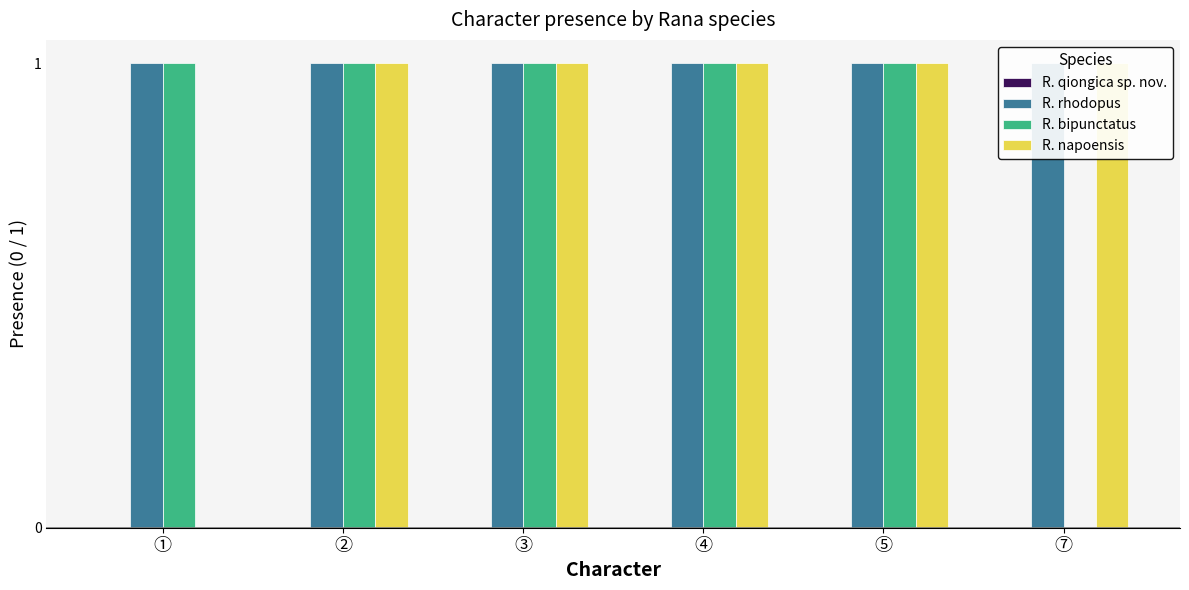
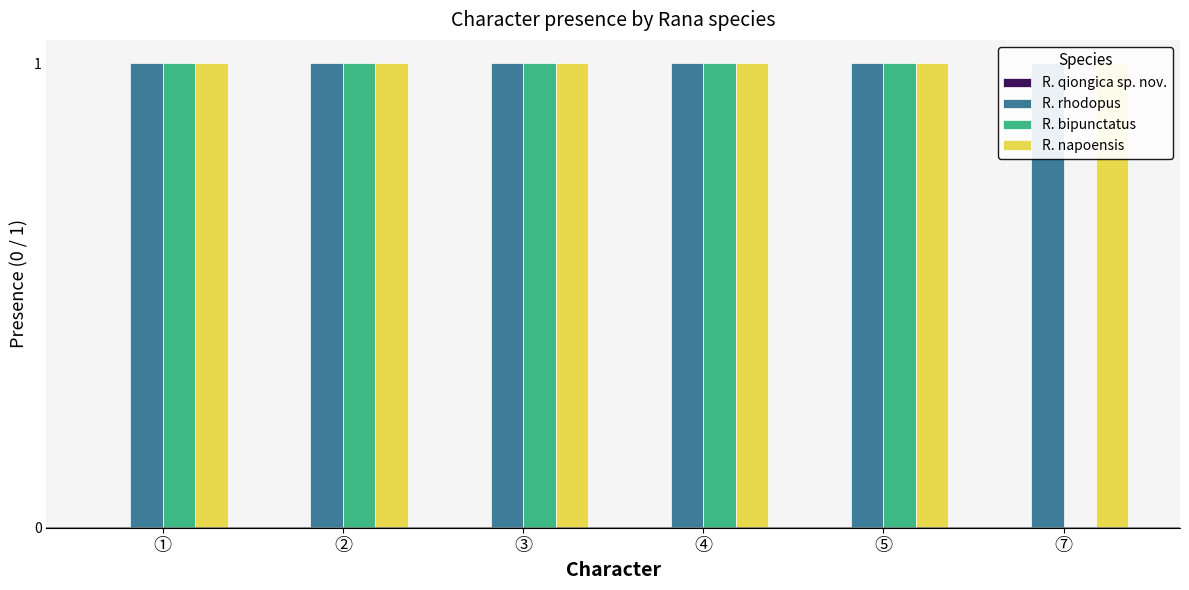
R. napoensis, ①: 0 -> 1
